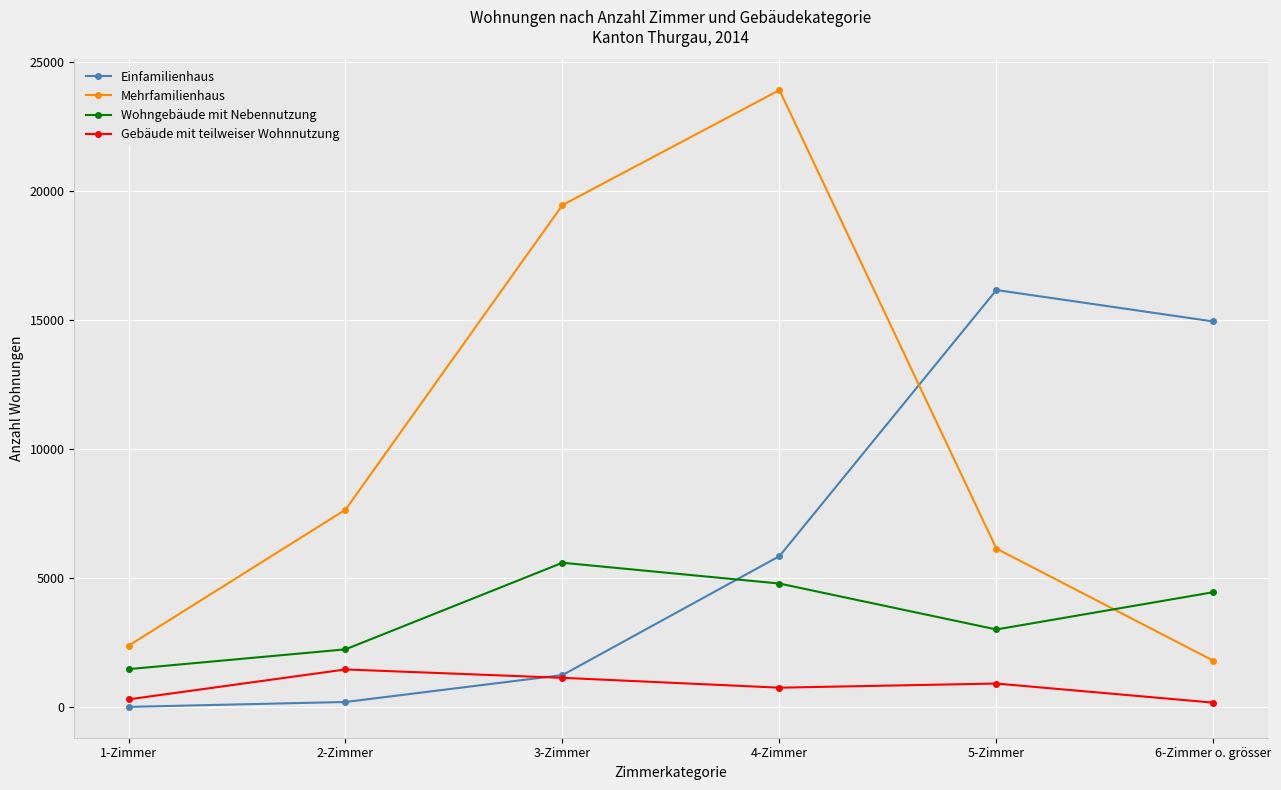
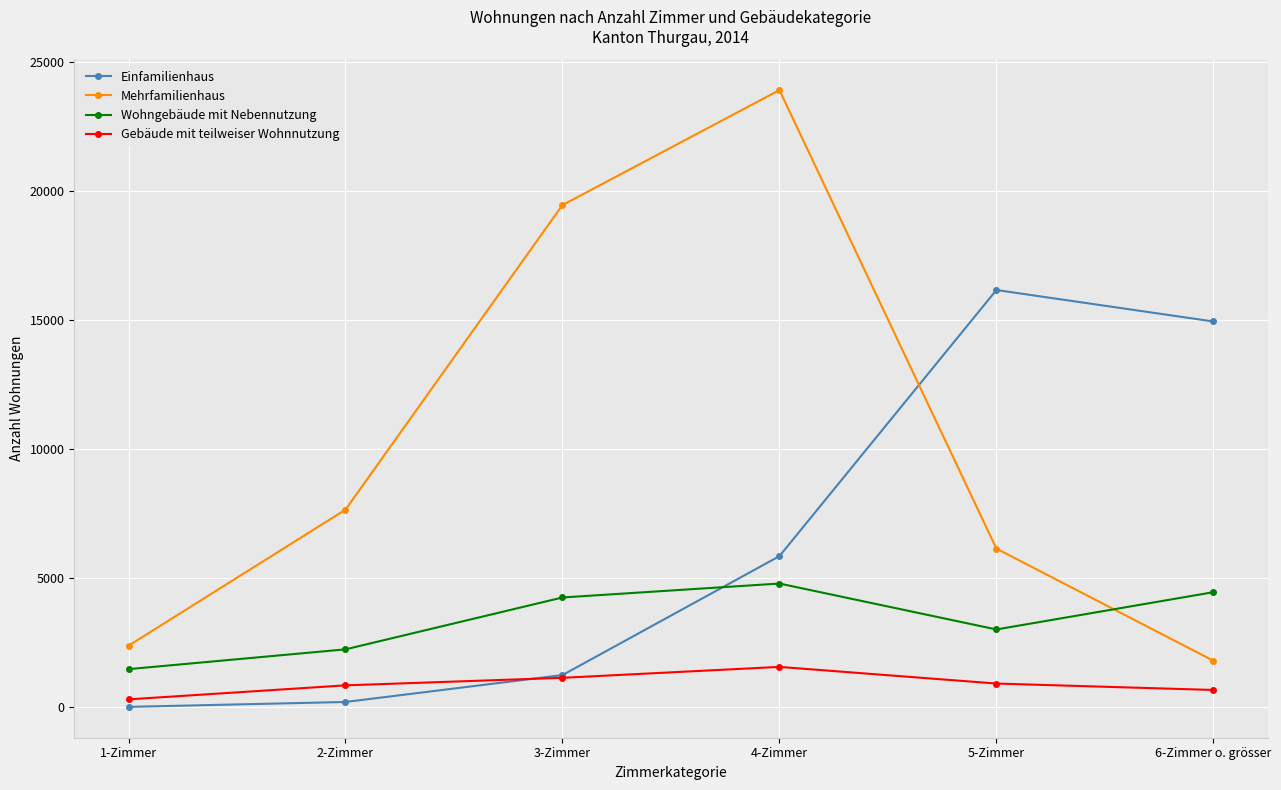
Gebäude mit teilweiser Wohnnutzung, 2-Zimmer: 1500 -> 900
Wohngebäude mit Nebennutzung, 3-Zimmer: 5600 -> 4300
Gebäude mit teilweiser Wohnnutzung, 4-Zimmer: 800 -> 1600
Gebäude mit teilweiser Wohnnutzung, 6-Zimmer o. grösser: 200 -> 700
